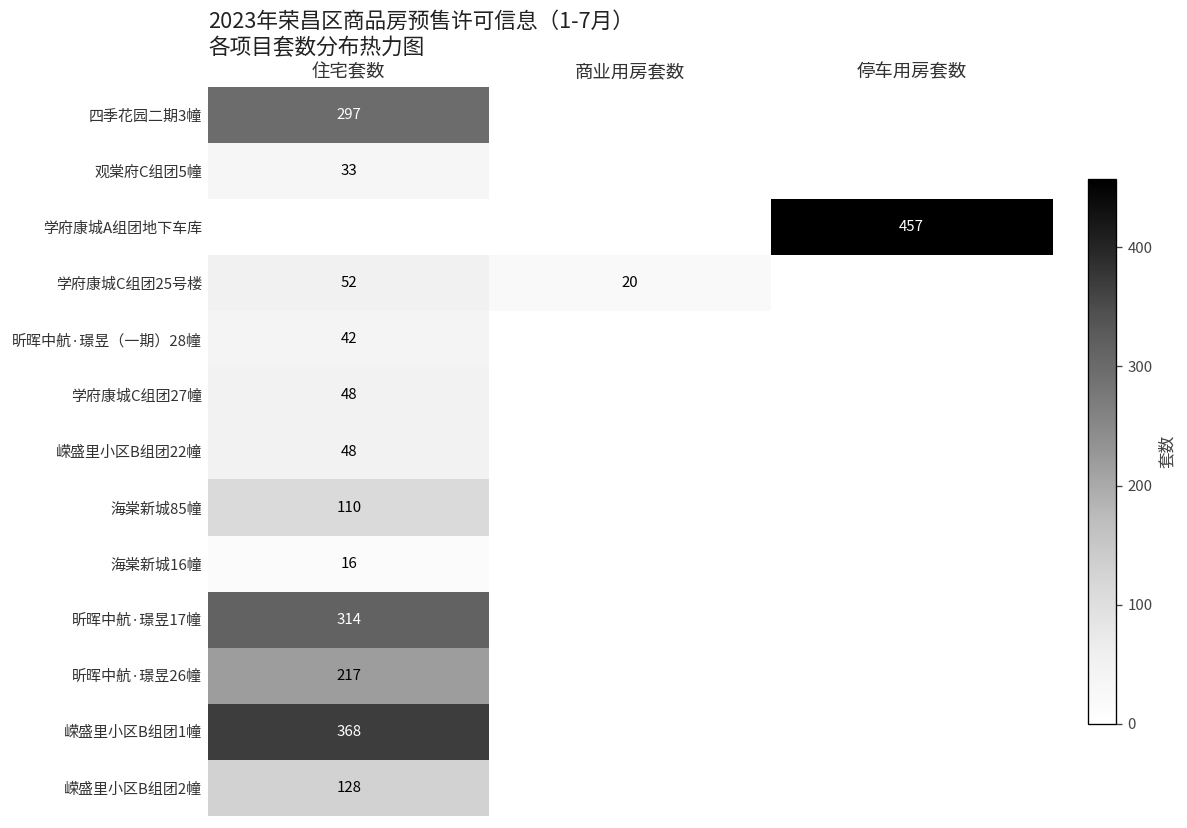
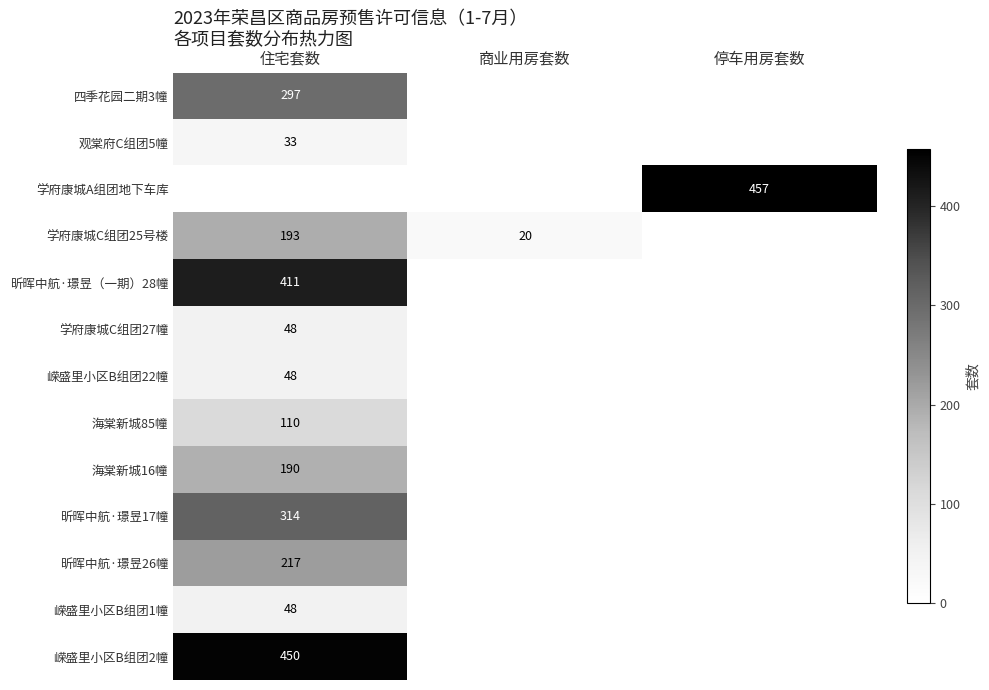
学府康城C组团25号楼, 住宅套数: 52 -> 193
昕晖中航·璟昱（一期）28幢, 住宅套数: 42 -> 411
海棠新城16幢, 住宅套数: 16 -> 190
嵘盛里小区B组团1幢, 住宅套数: 368 -> 48
嵘盛里小区B组团2幢, 住宅套数: 128 -> 450
